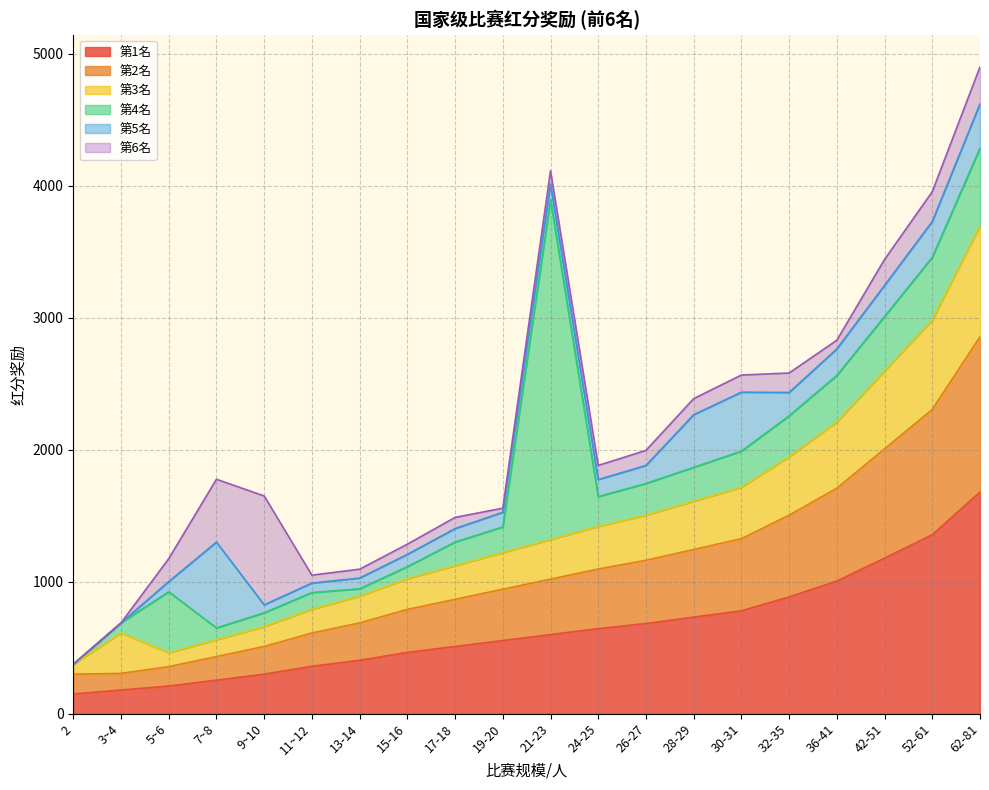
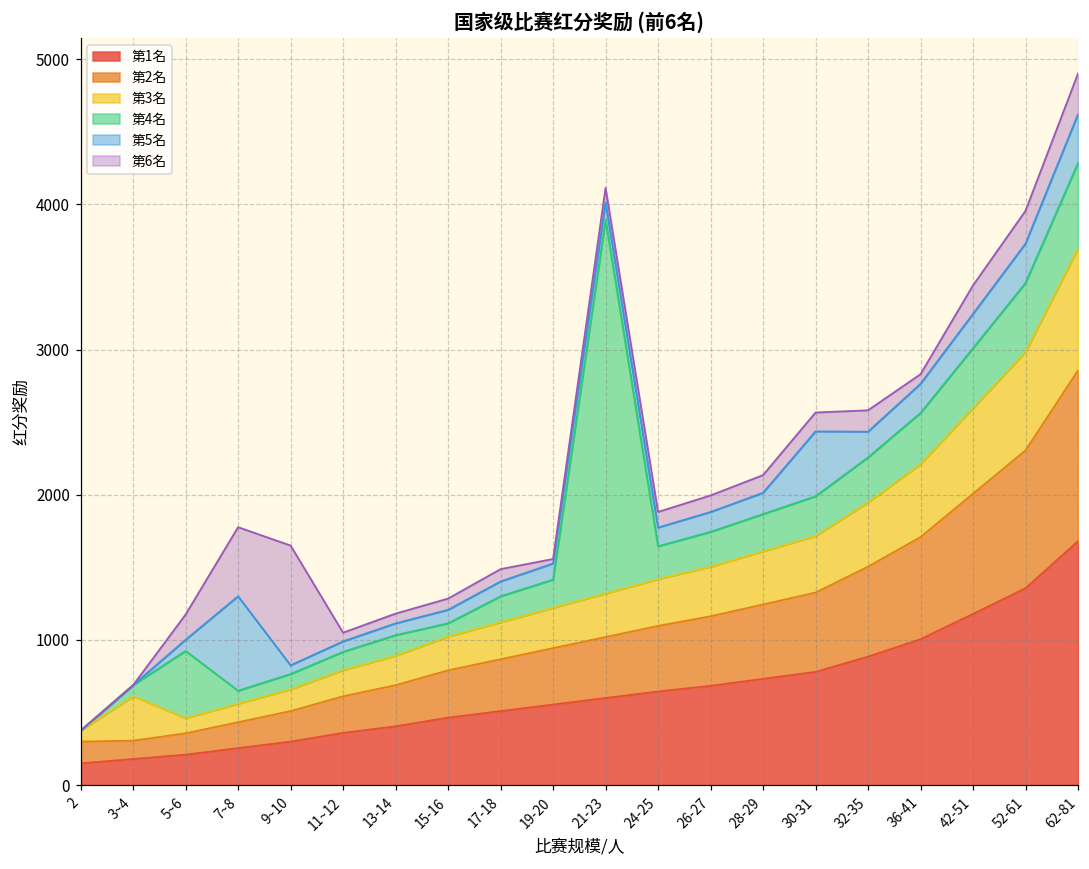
第4名, 13-14: 60 -> 140
第5名, 28-29: 400 -> 150
